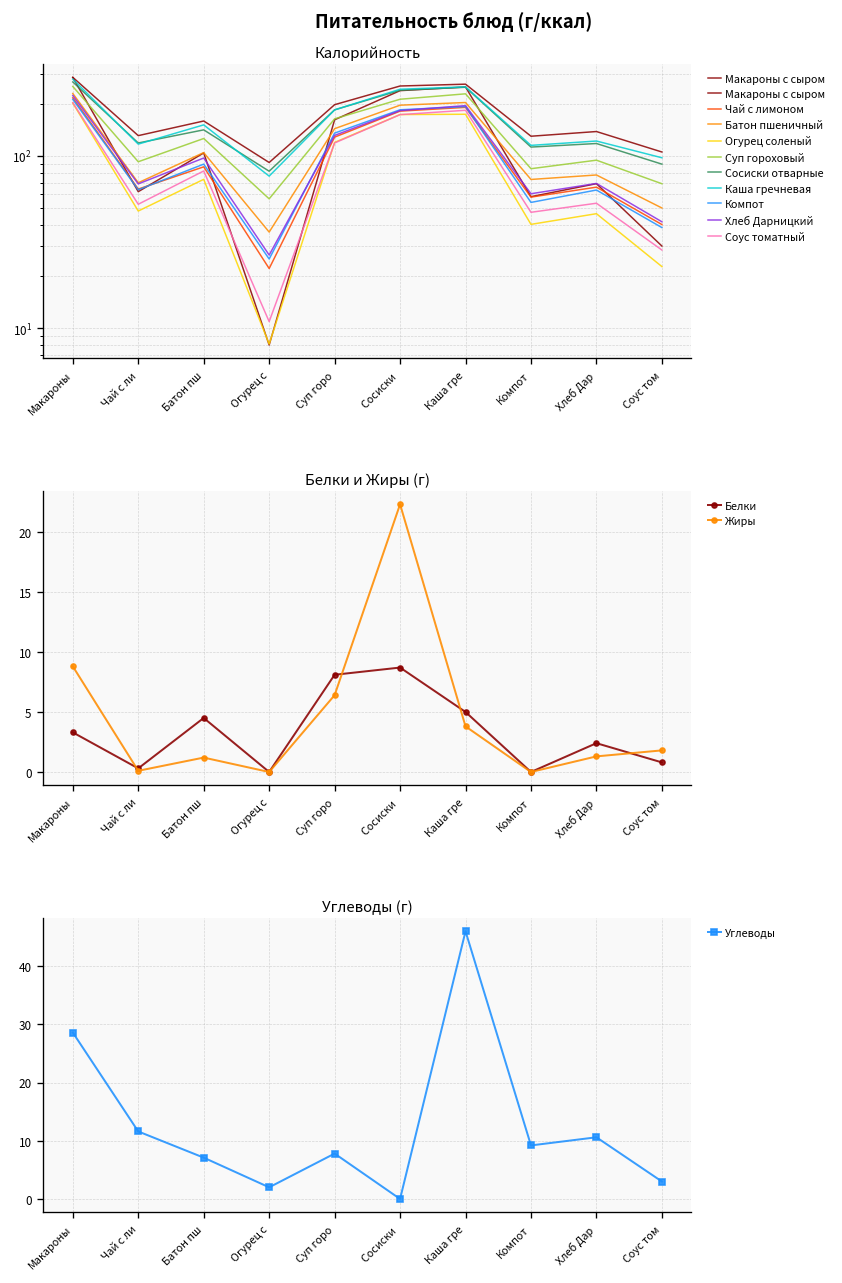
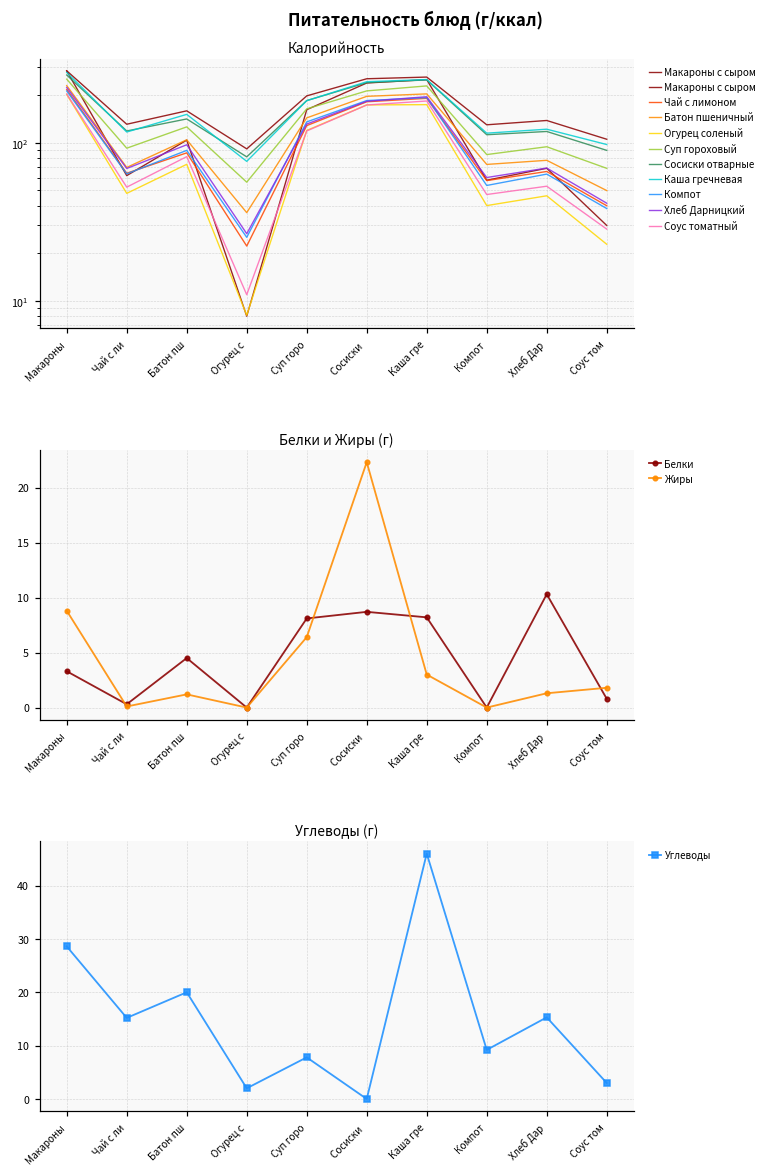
Белки и Жиры (г), Белки, Каша гре: 5.0 -> 8.2
Белки и Жиры (г), Жиры, Каша гре: 3.8 -> 3.0
Белки и Жиры (г), Белки, Хлеб Дар: 2.4 -> 10.3
Углеводы (г), Чай с ли: 12 -> 15
Углеводы (г), Батон пш: 7 -> 20
Углеводы (г), Хлеб Дар: 11 -> 15
